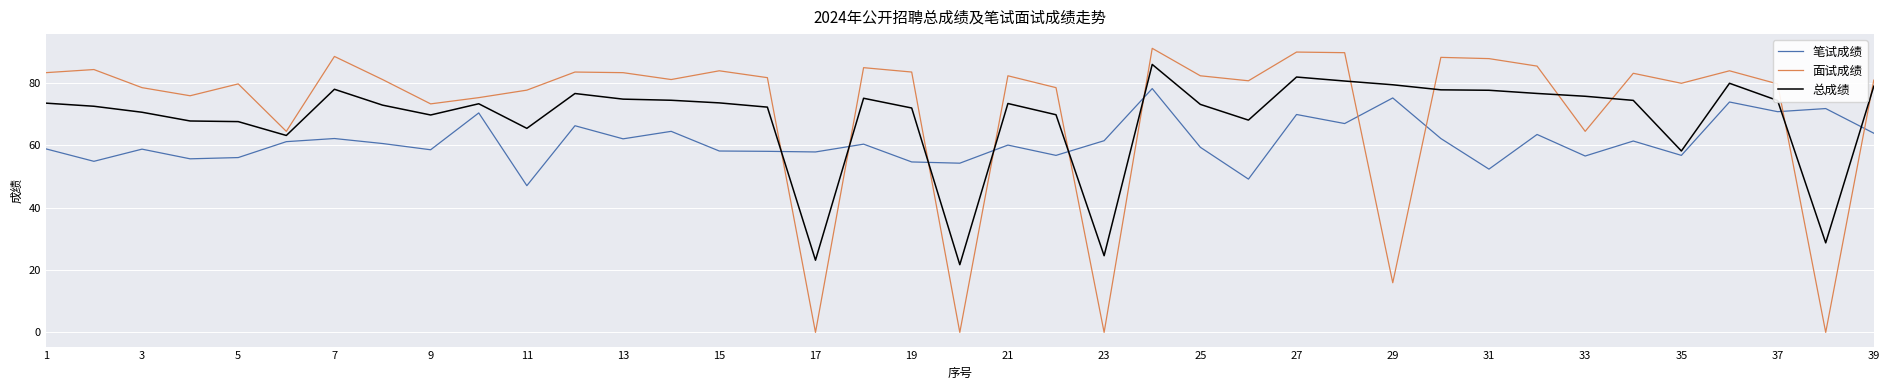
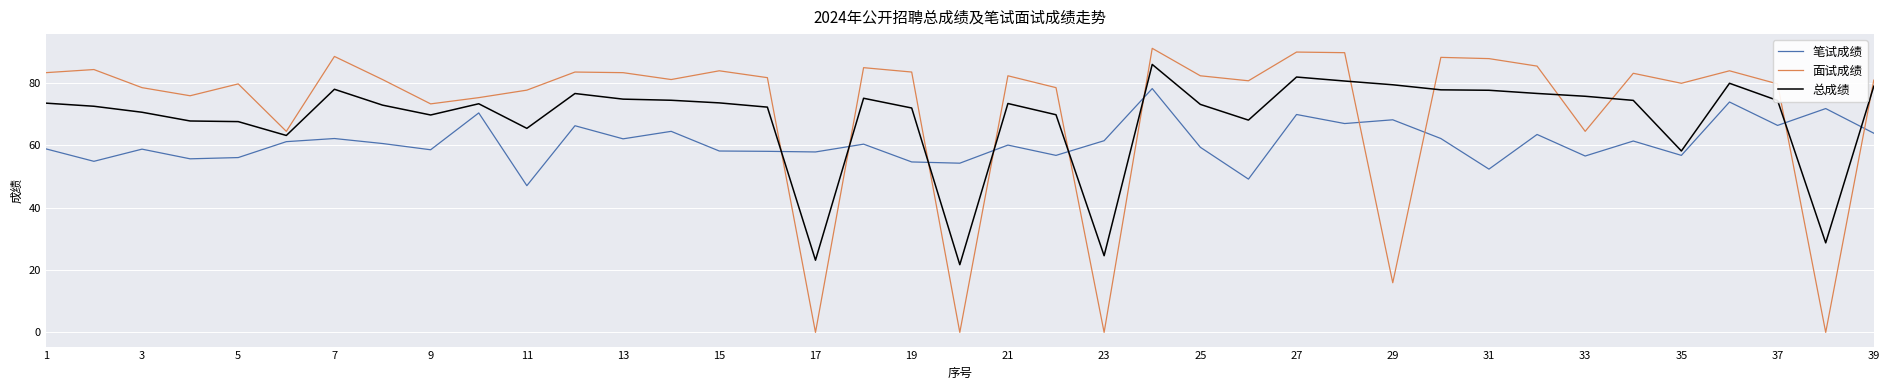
笔试成绩, 29: 75 -> 68
笔试成绩, 37: 71 -> 66
